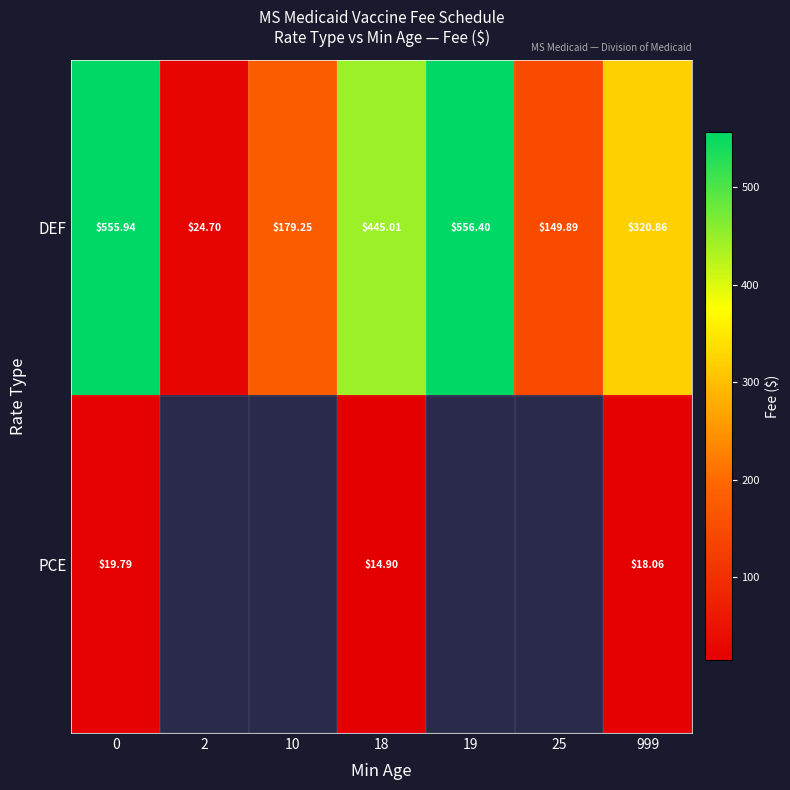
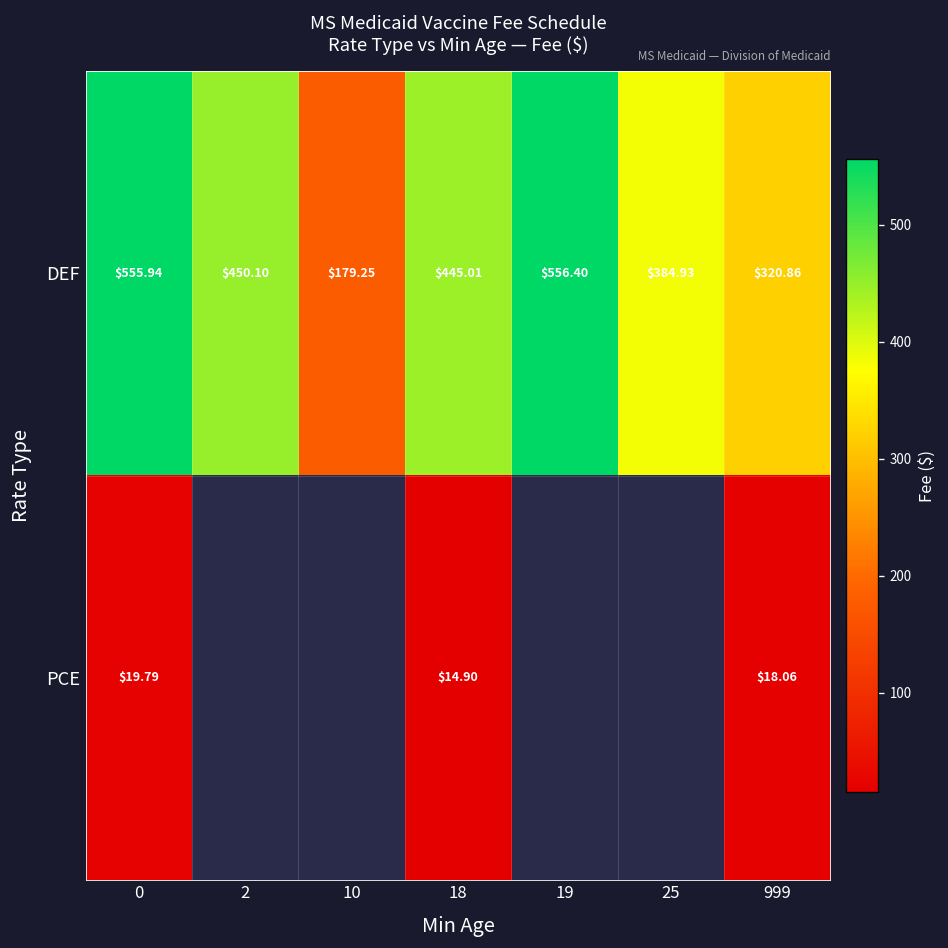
DEF, 2: $24.70 -> $450.10
DEF, 25: $149.89 -> $384.93
